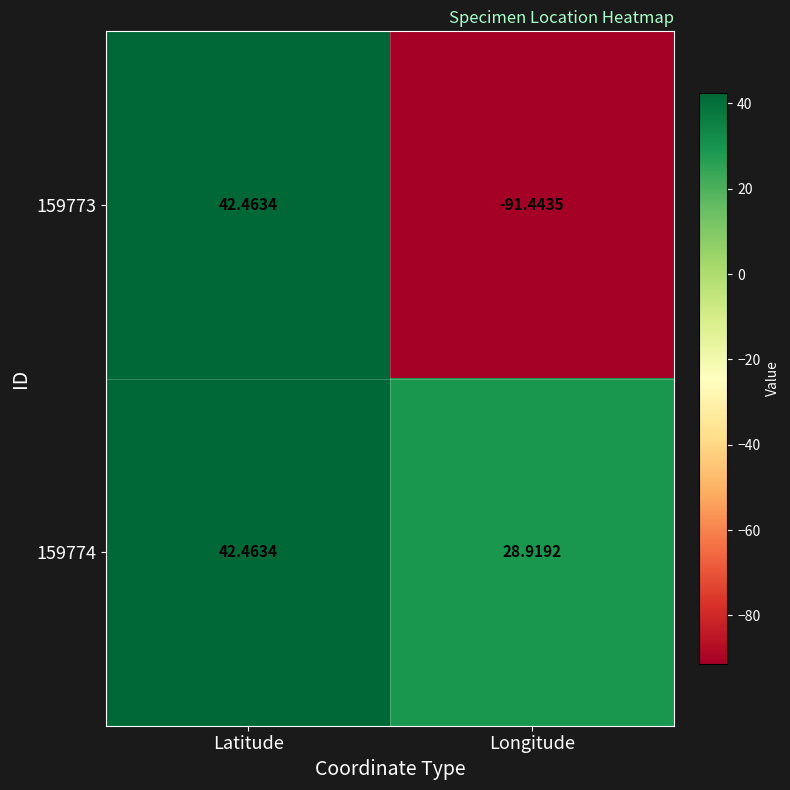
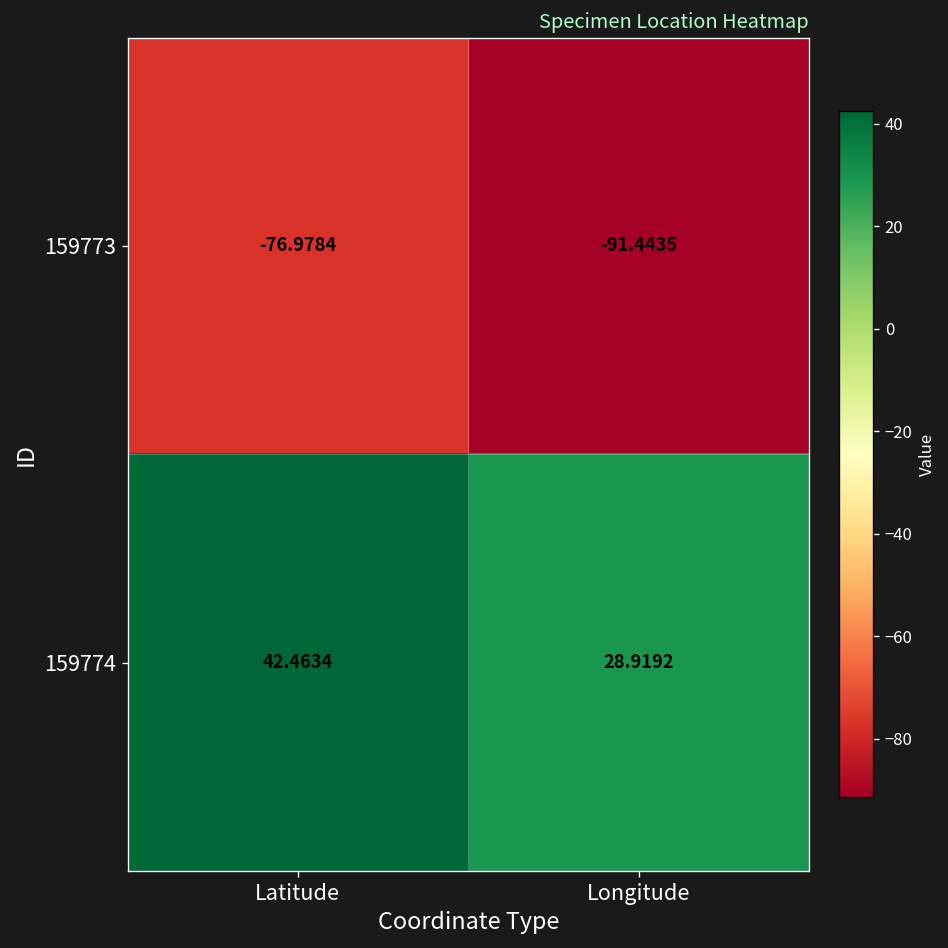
159773, Latitude: 42.4634 -> -76.9784
